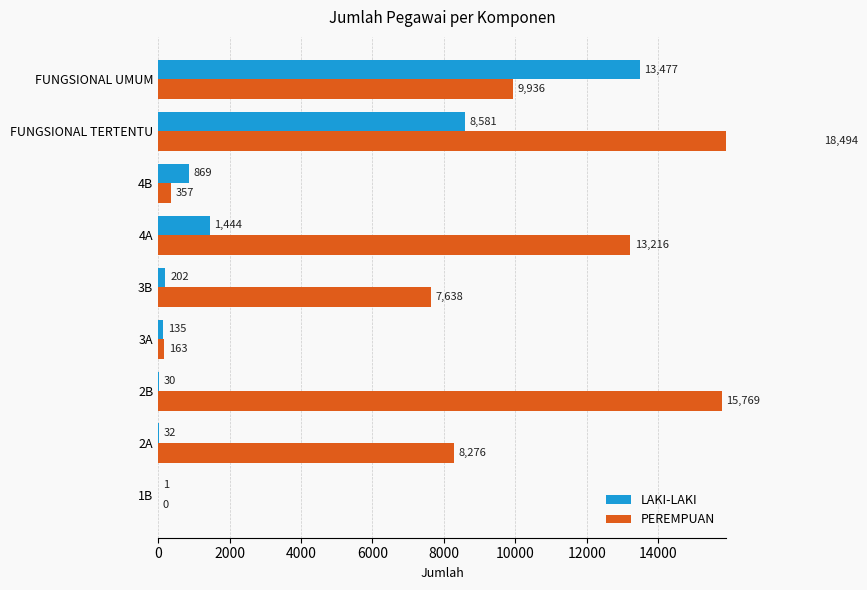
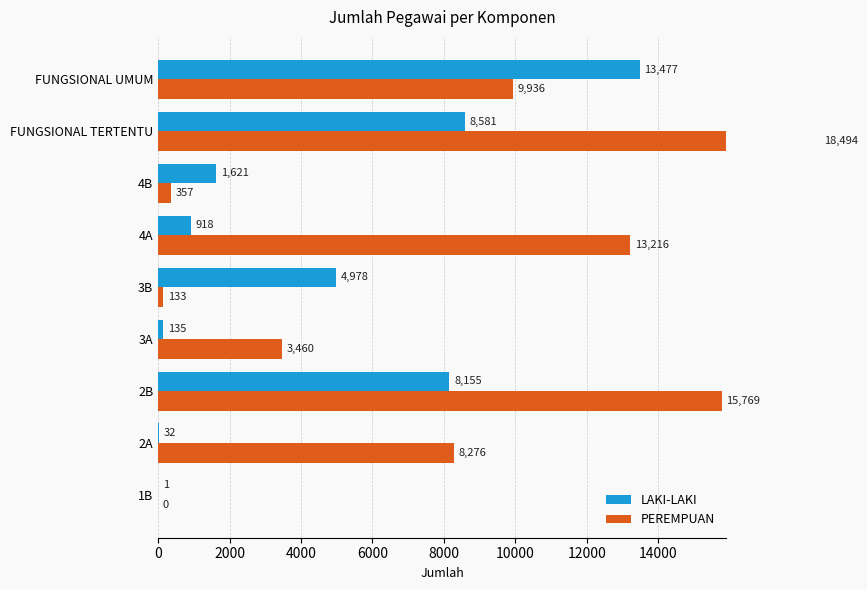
LAKI-LAKI, 4B: 869 -> 1,621
LAKI-LAKI, 4A: 1,444 -> 918
LAKI-LAKI, 3B: 202 -> 4,978
PEREMPUAN, 3B: 7,638 -> 133
PEREMPUAN, 3A: 163 -> 3,460
LAKI-LAKI, 2B: 30 -> 8,155
